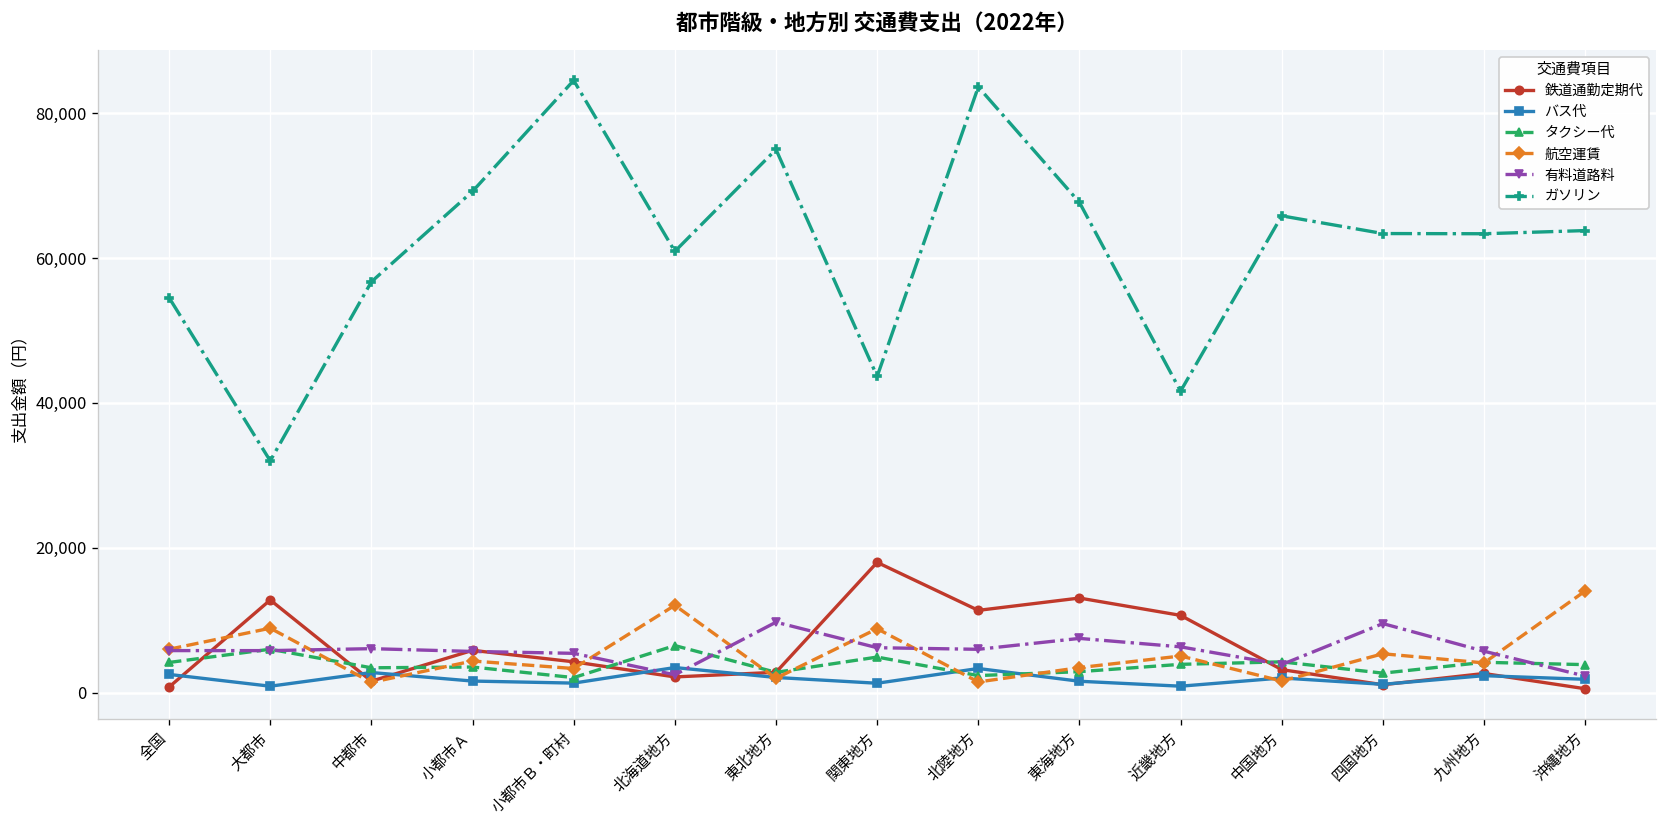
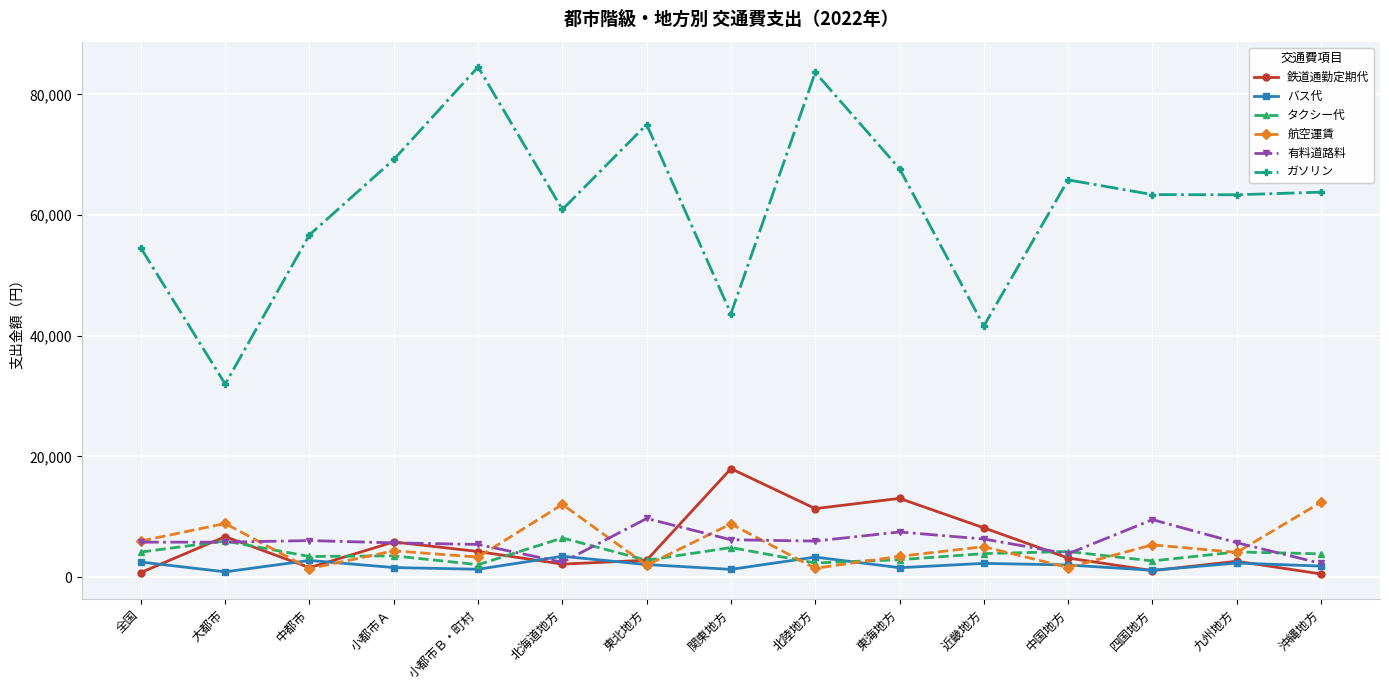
鉄道通勤定期代, 大都市: 13,000 -> 7,000
鉄道通勤定期代, 近畿地方: 11,000 -> 8,000
バス代, 近畿地方: 1,000 -> 2,000
航空運賃, 沖縄地方: 14,000 -> 12,000
